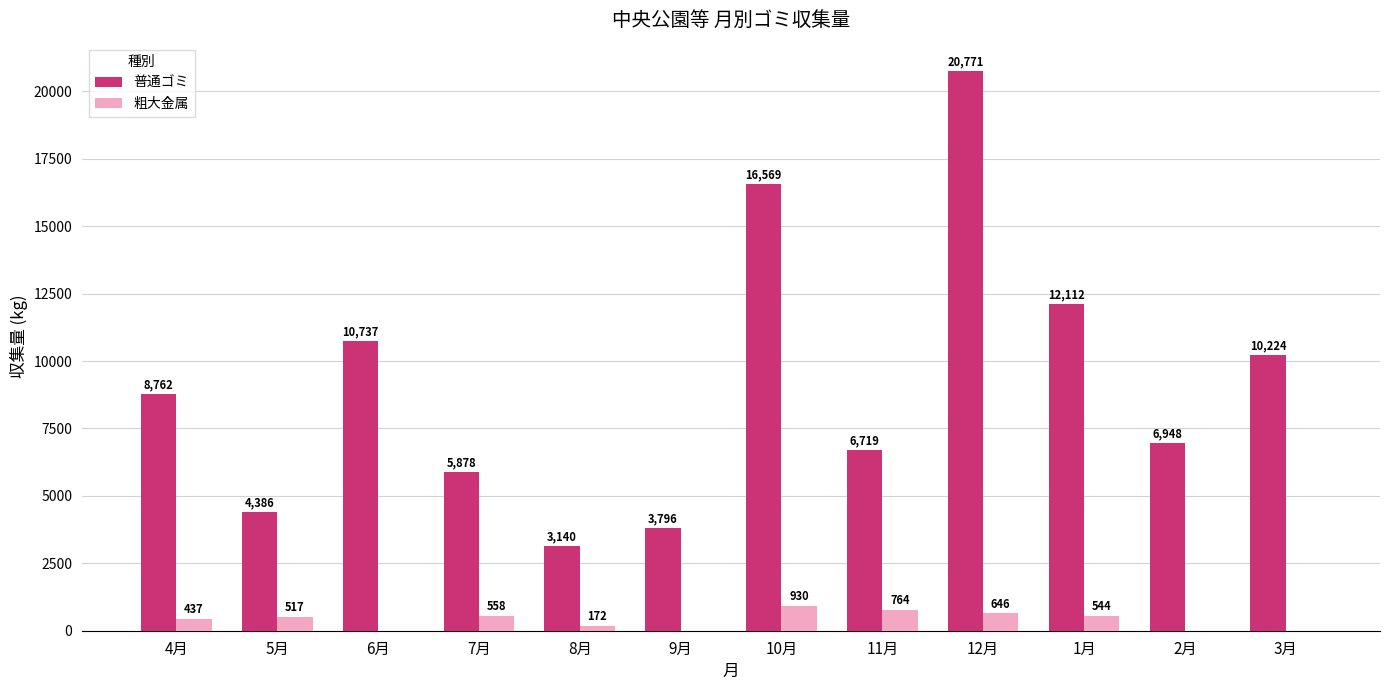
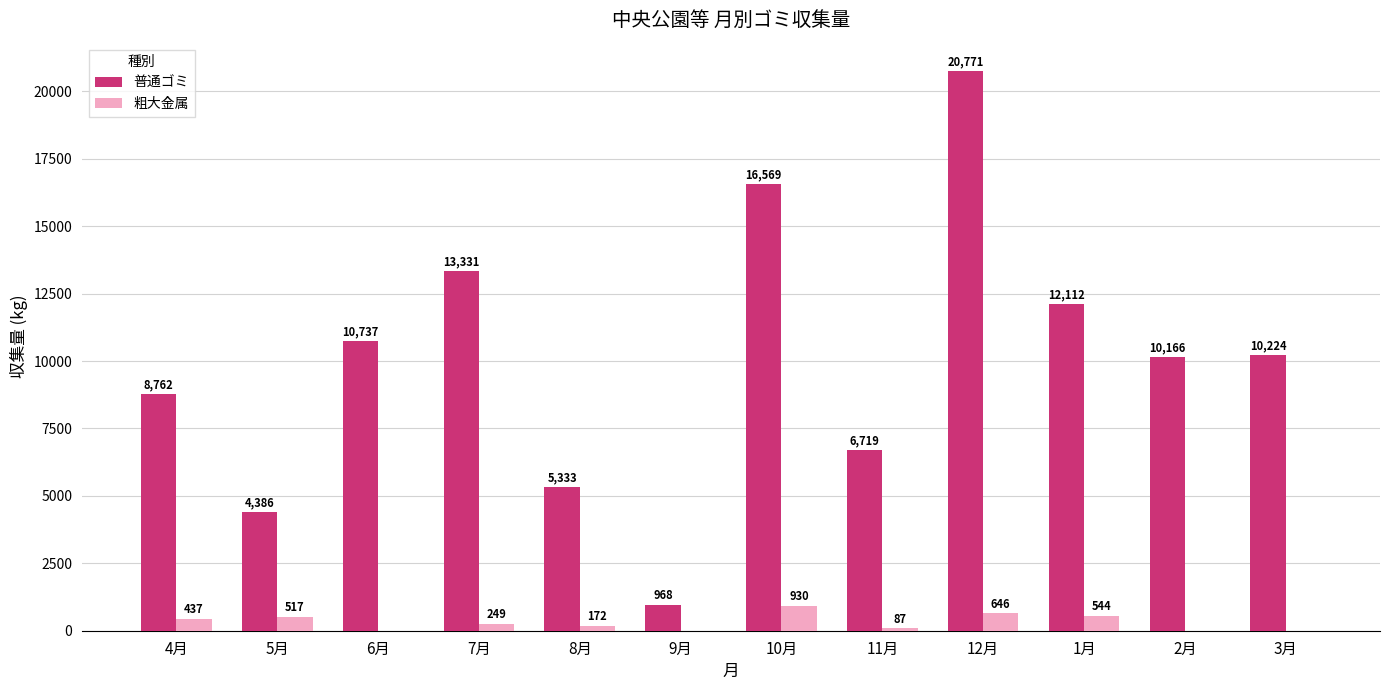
普通ゴミ, 7月: 5,878 -> 13,331
粗大金属, 7月: 558 -> 249
普通ゴミ, 8月: 3,140 -> 5,333
普通ゴミ, 9月: 3,796 -> 968
粗大金属, 11月: 764 -> 87
普通ゴミ, 2月: 6,948 -> 10,166
